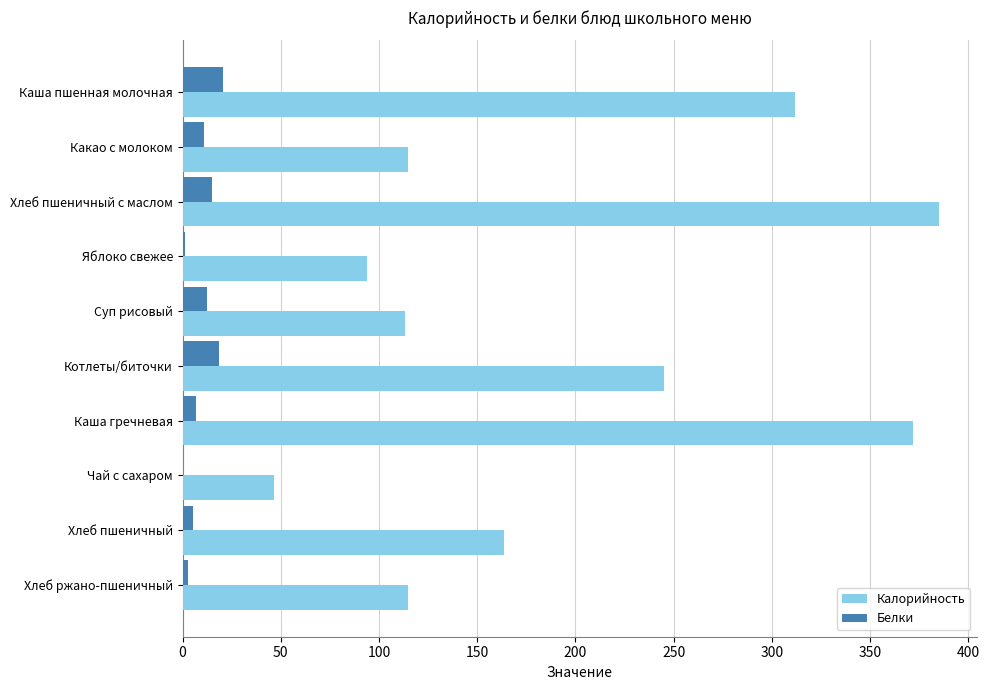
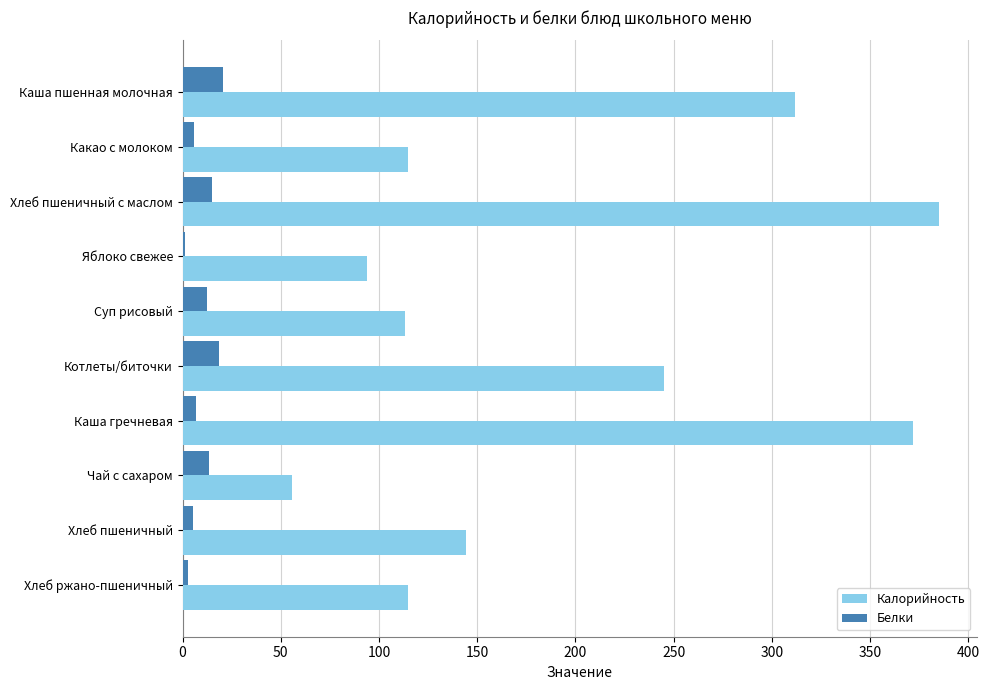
Белки, Какао с молоком: 11 -> 6
Белки, Чай с сахаром: 0 -> 13
Калорийность, Чай с сахаром: 47 -> 56
Калорийность, Хлеб пшеничный: 164 -> 144
